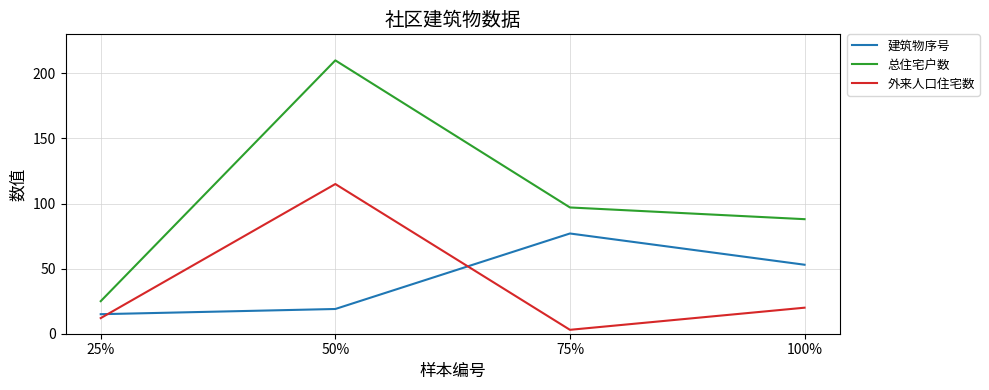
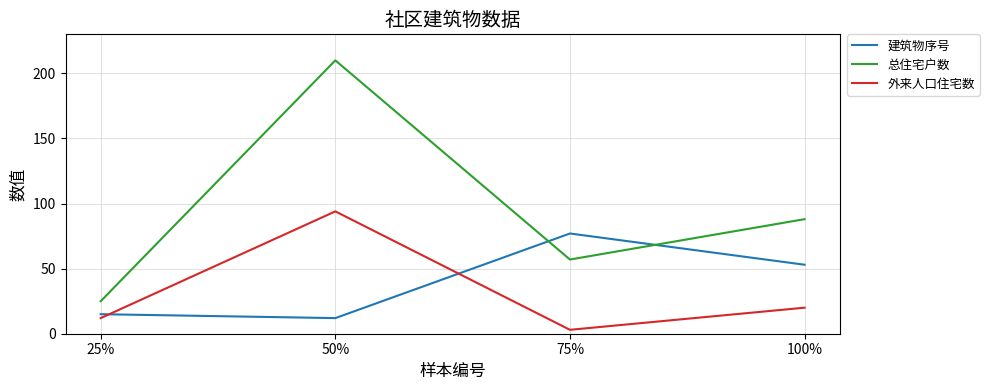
建筑物序号, 50%: 19 -> 12
外来人口住宅数, 50%: 115 -> 94
总住宅户数, 75%: 97 -> 57
